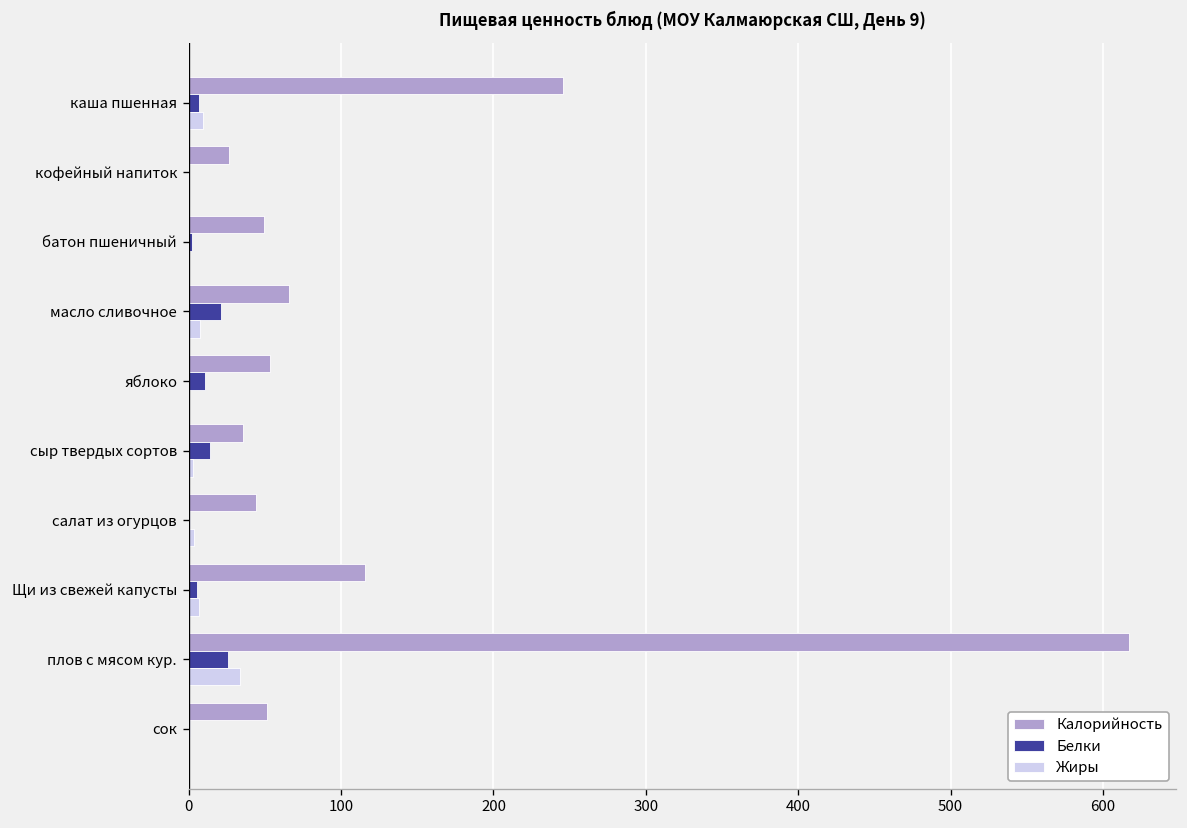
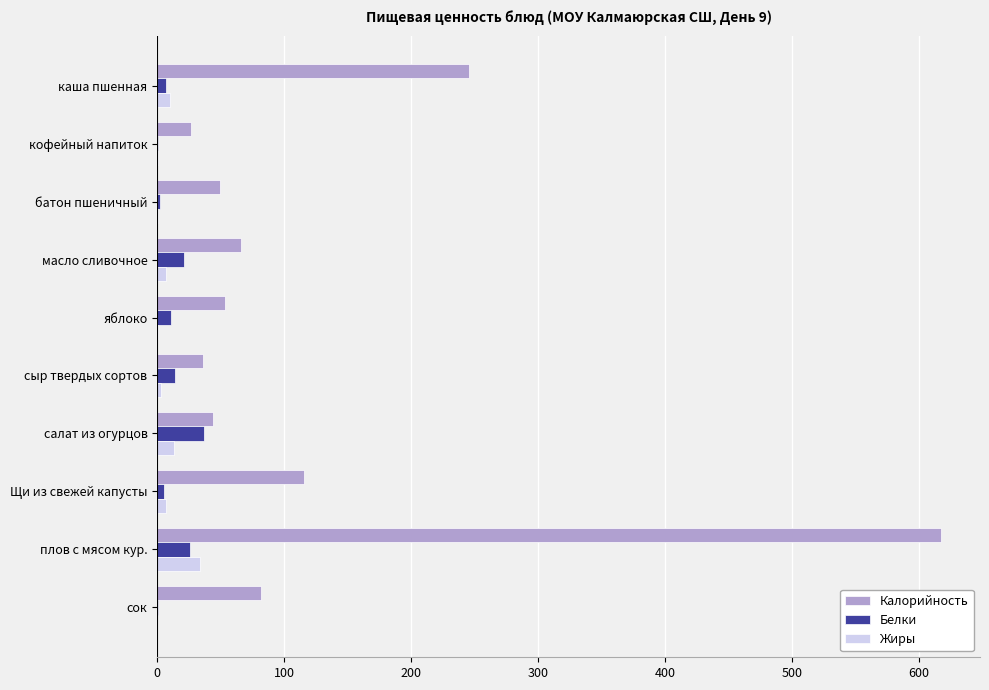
Белки, салат из огурцов: 1 -> 37
Жиры, салат из огурцов: 4 -> 13
Калорийность, сок: 51 -> 82
